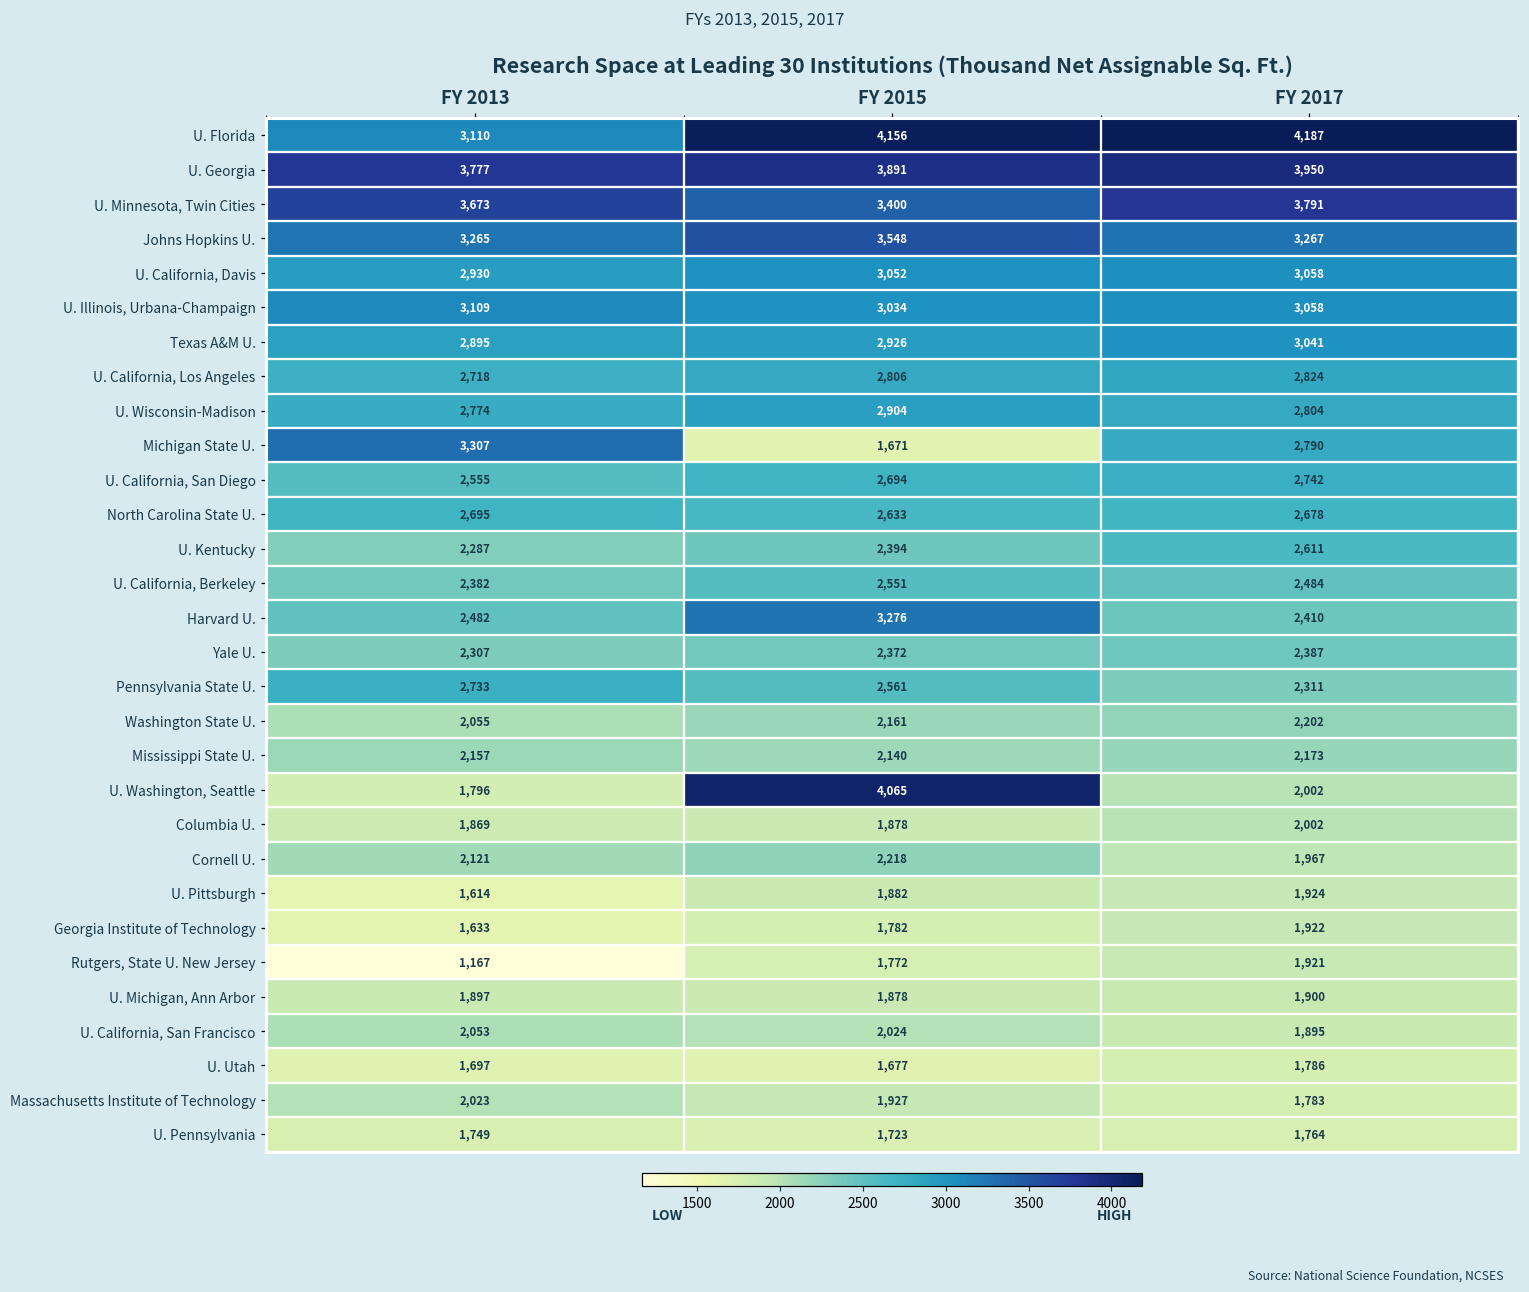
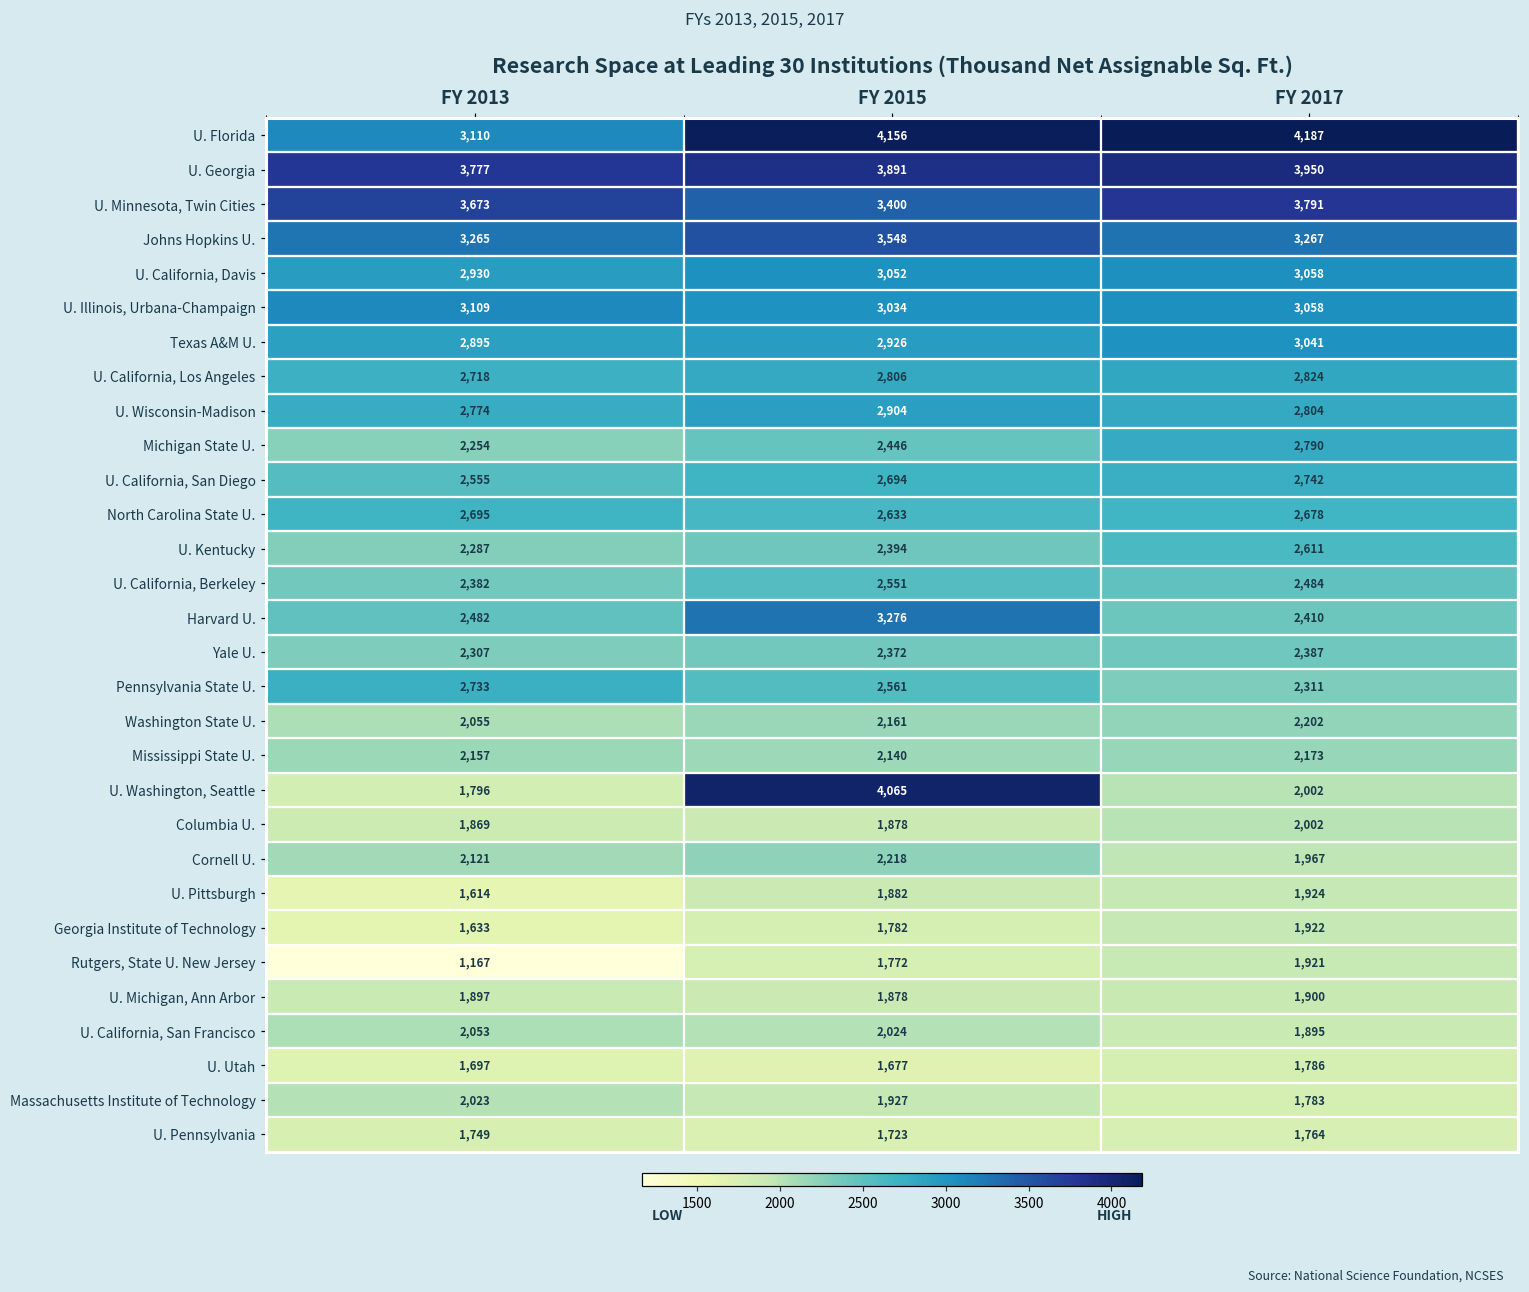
Michigan State U., FY 2013: 3,307 -> 2,254
Michigan State U., FY 2015: 1,671 -> 2,446
